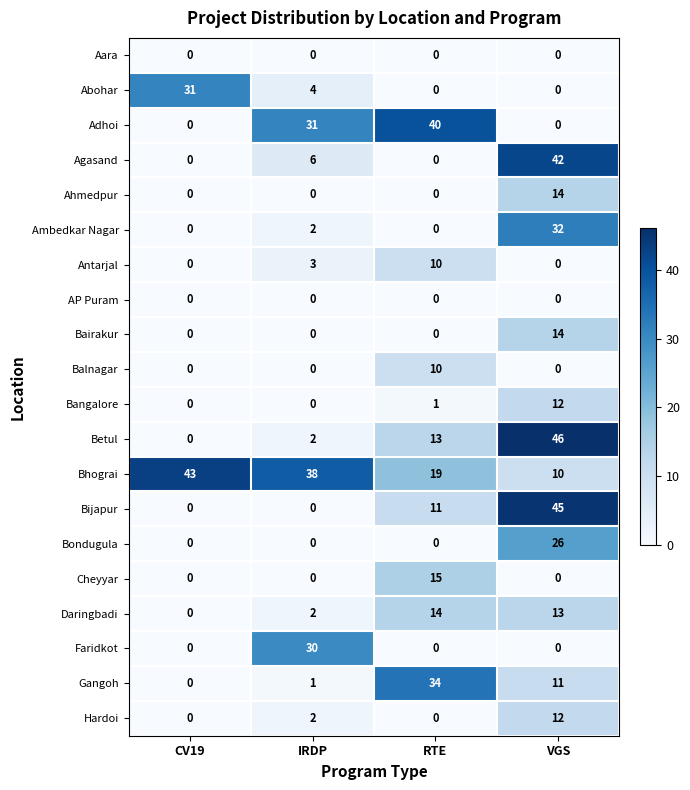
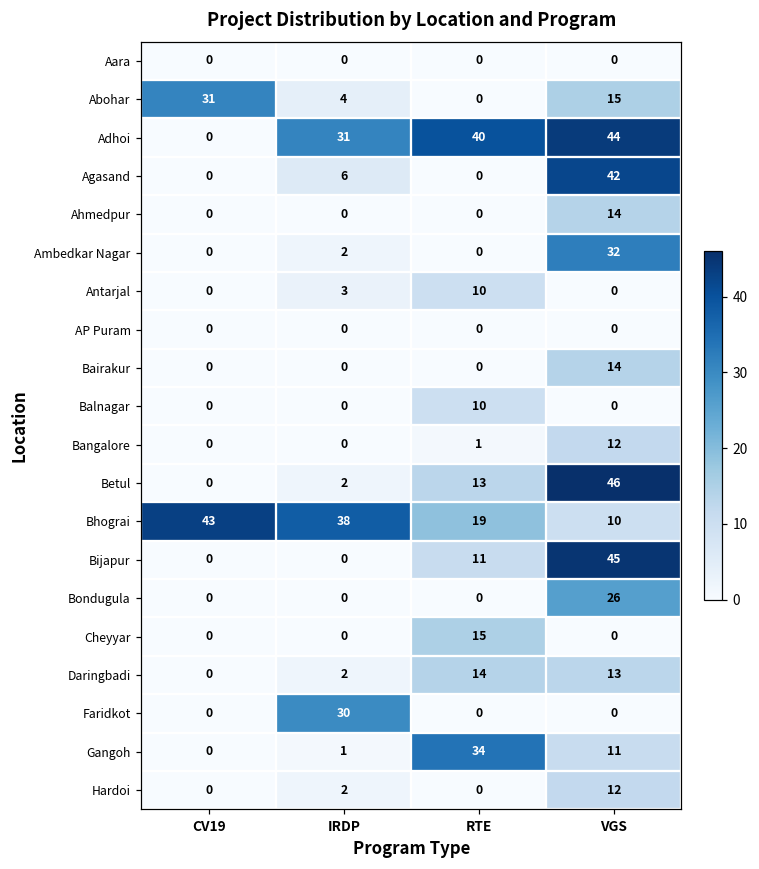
Abohar, VGS: 0 -> 15
Adhoi, VGS: 0 -> 44
